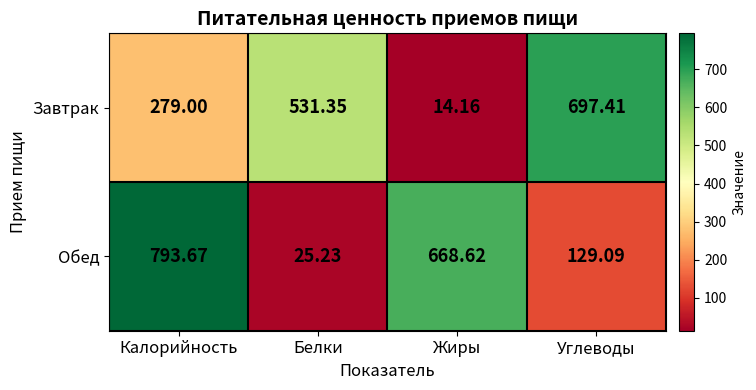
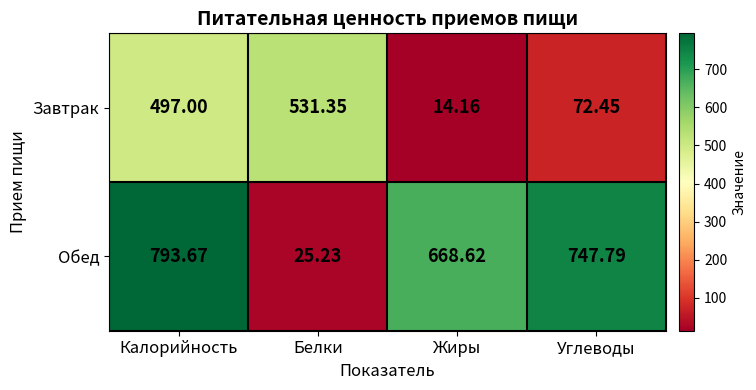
Завтрак, Калорийность: 279.00 -> 497.00
Завтрак, Углеводы: 697.41 -> 72.45
Обед, Углеводы: 129.09 -> 747.79
